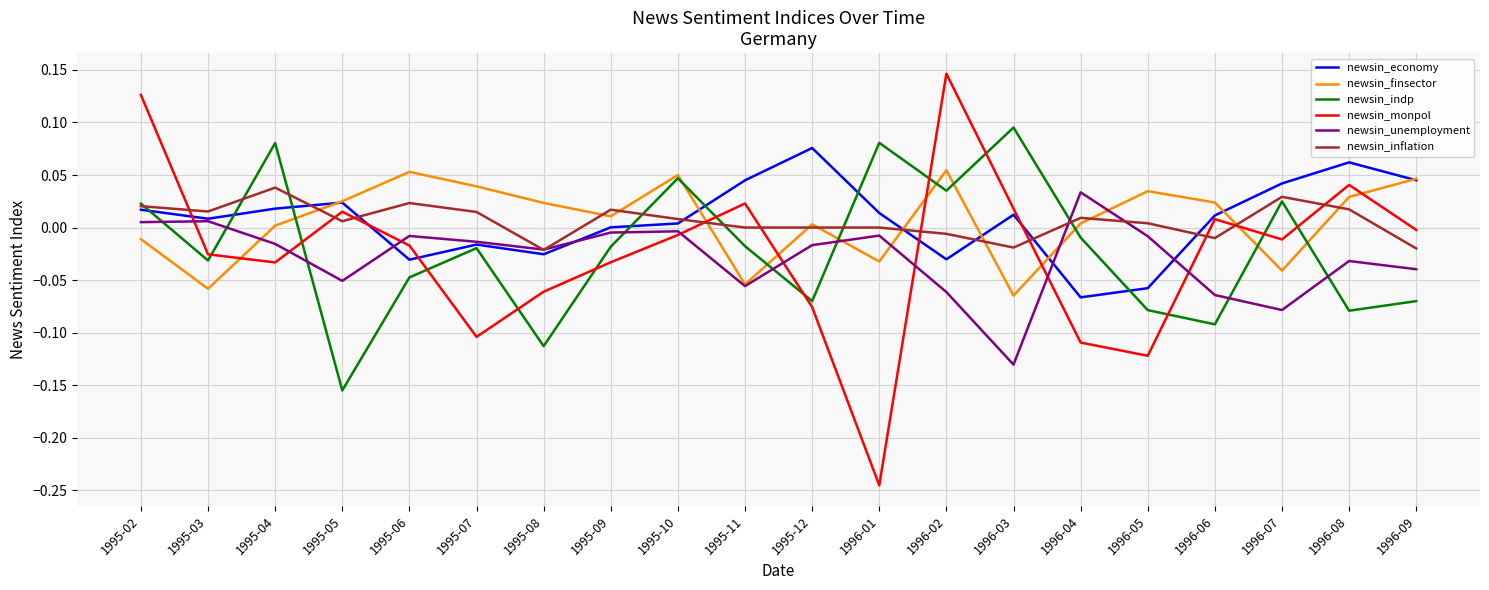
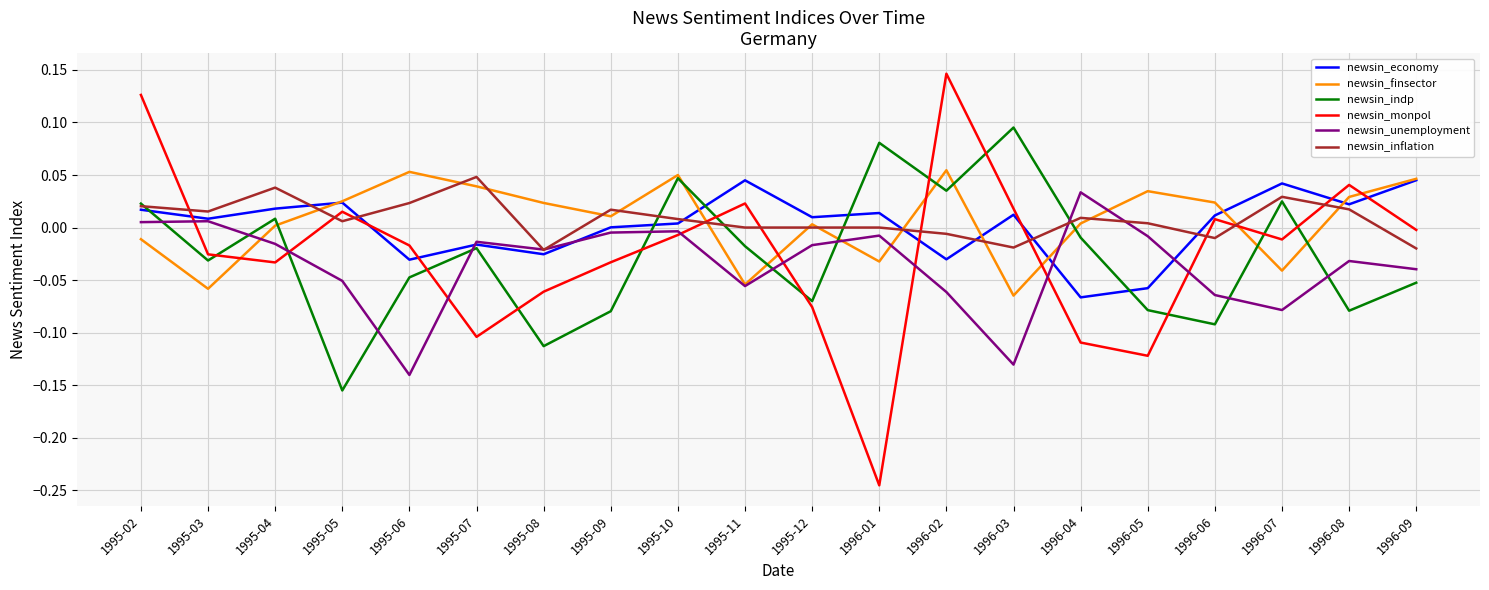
newsin_indp, 1995-04: 0.080 -> 0.008
newsin_unemployment, 1995-06: -0.008 -> -0.140
newsin_inflation, 1995-07: 0.015 -> 0.048
newsin_indp, 1995-09: -0.018 -> -0.080
newsin_economy, 1995-12: 0.076 -> 0.010
newsin_economy, 1996-08: 0.062 -> 0.022
newsin_indp, 1996-09: -0.070 -> -0.052
